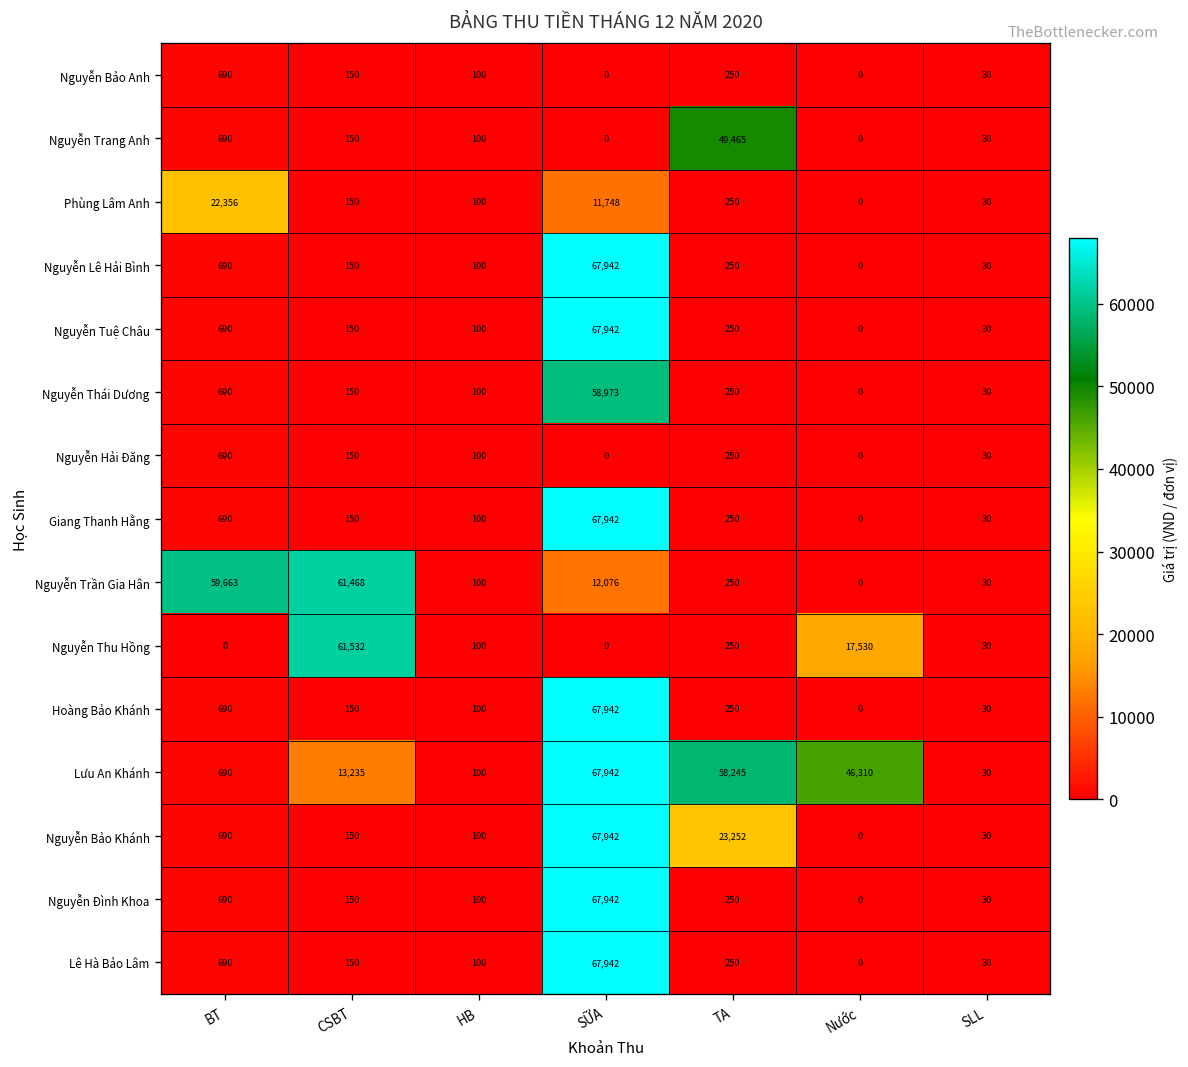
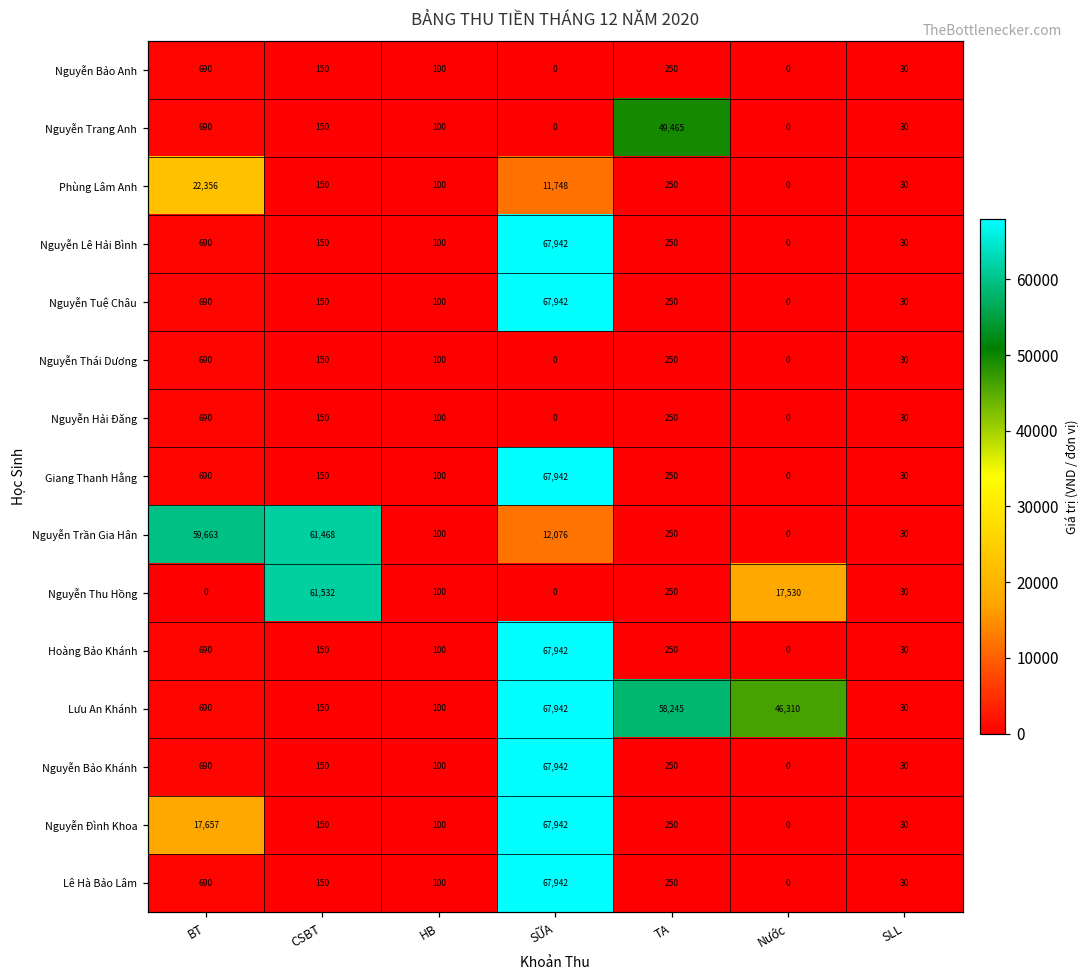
Nguyễn Thái Dương, SỮA: 58,973 -> 0
Lưu An Khánh, CSBT: 13,235 -> 150
Nguyễn Bảo Khánh, TA: 23,252 -> 250
Nguyễn Đình Khoa, BT: 690 -> 17,657
